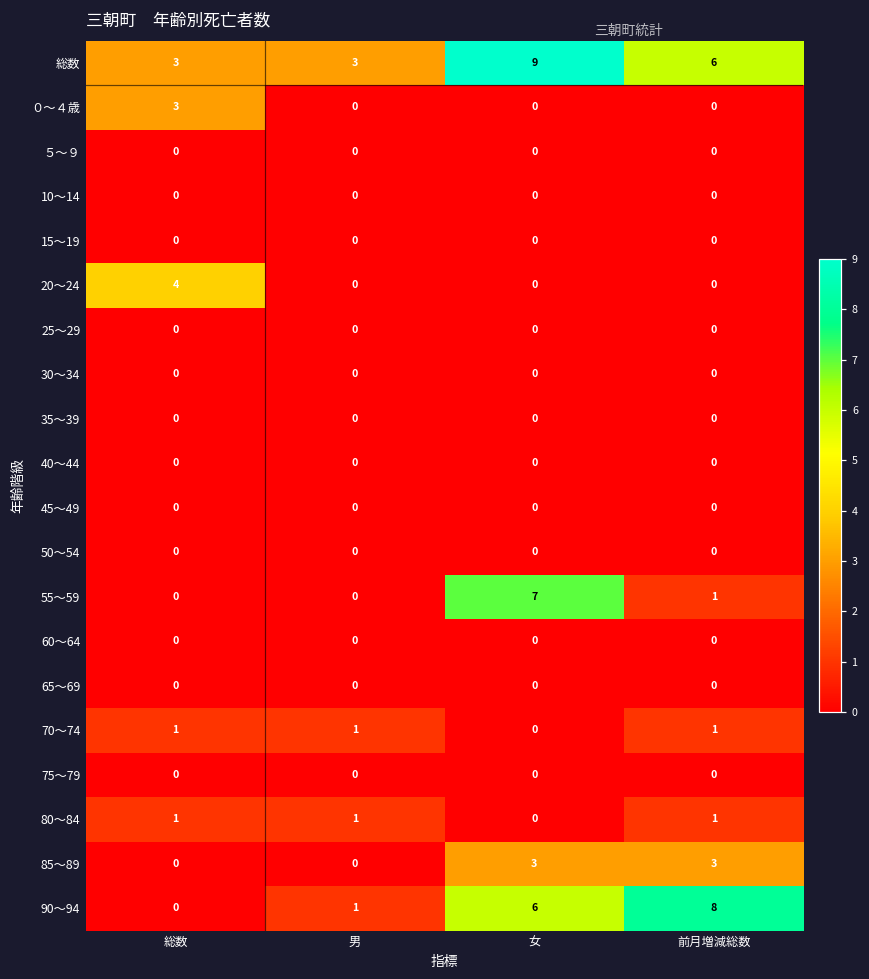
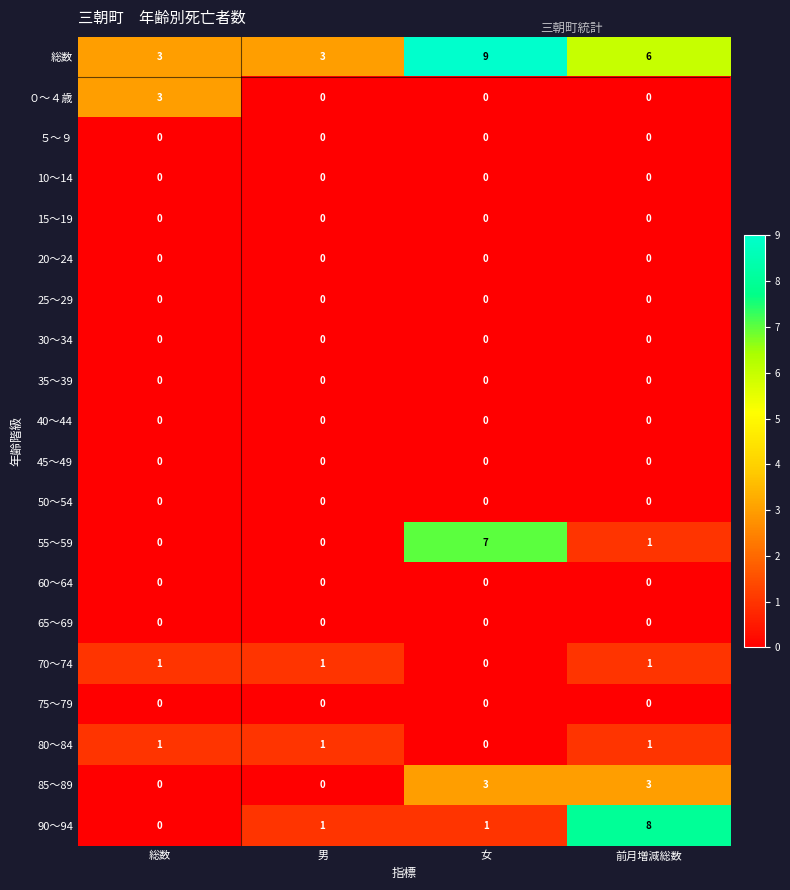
20～24, 総数: 4 -> 0
90～94, 女: 6 -> 1
